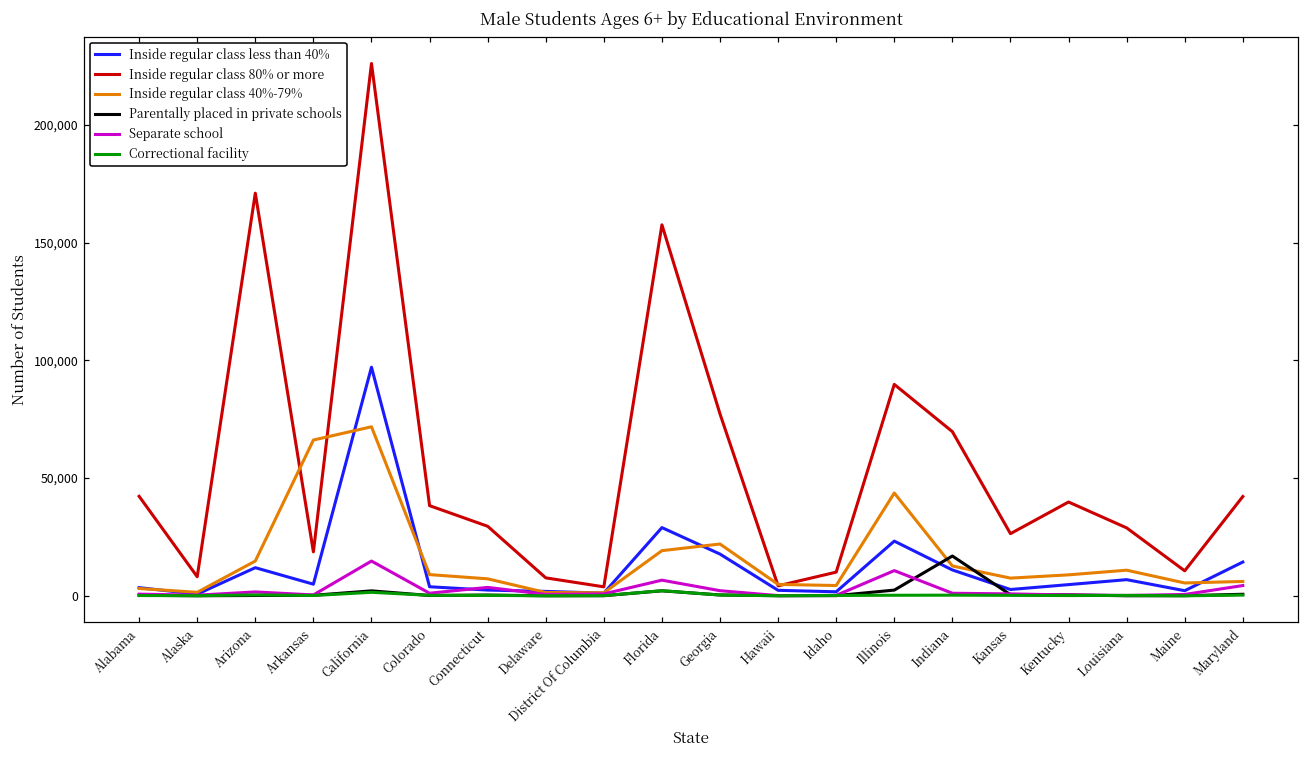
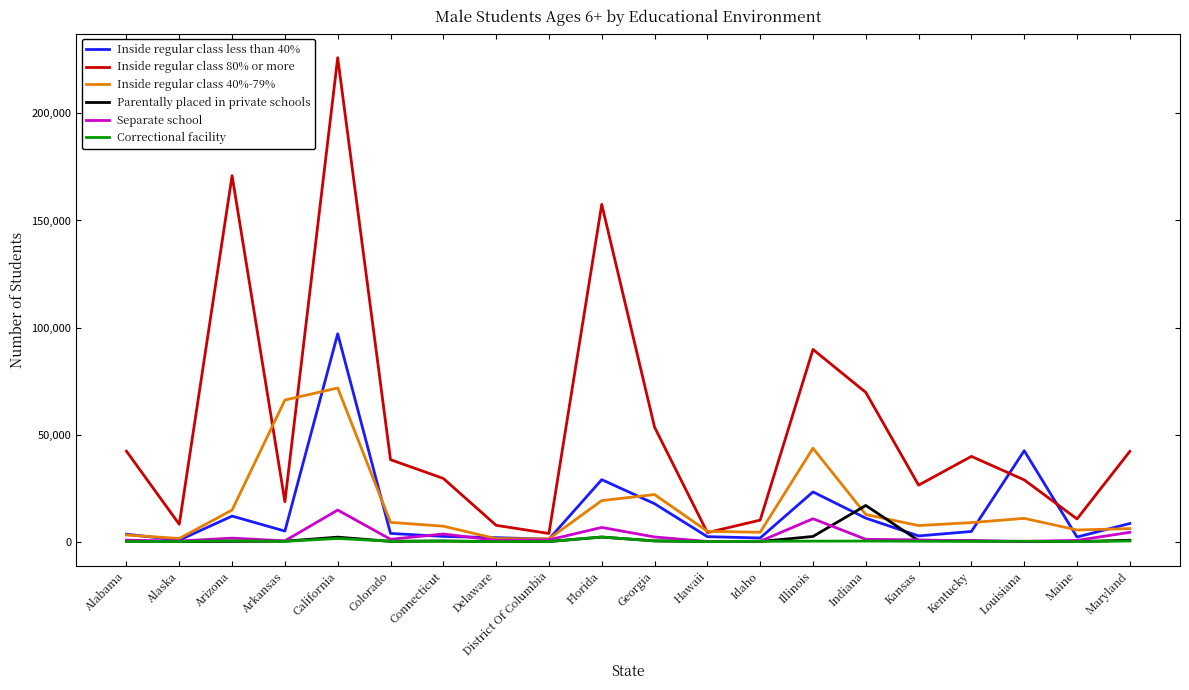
Inside regular class 80% or more, Georgia: 77,000 -> 53,000
Inside regular class less than 40%, Louisiana: 7,000 -> 42,000
Inside regular class less than 40%, Maryland: 14,000 -> 8,000
